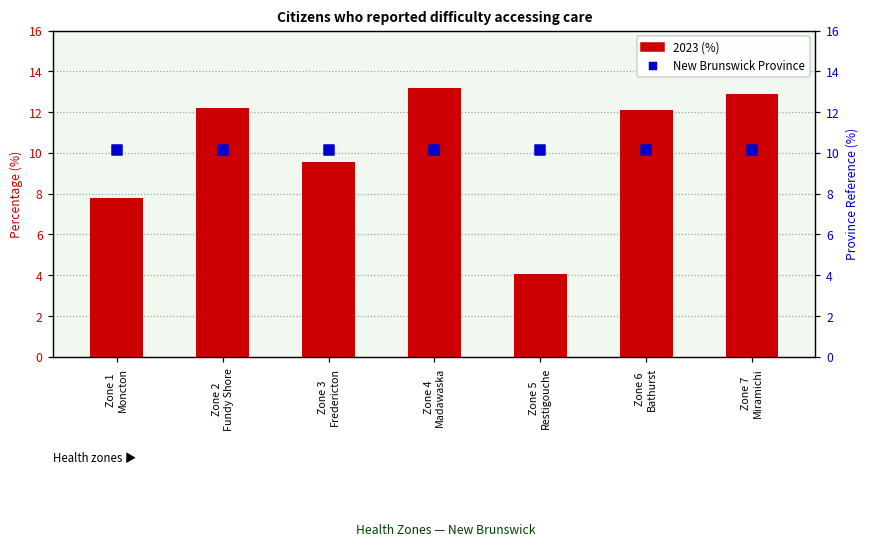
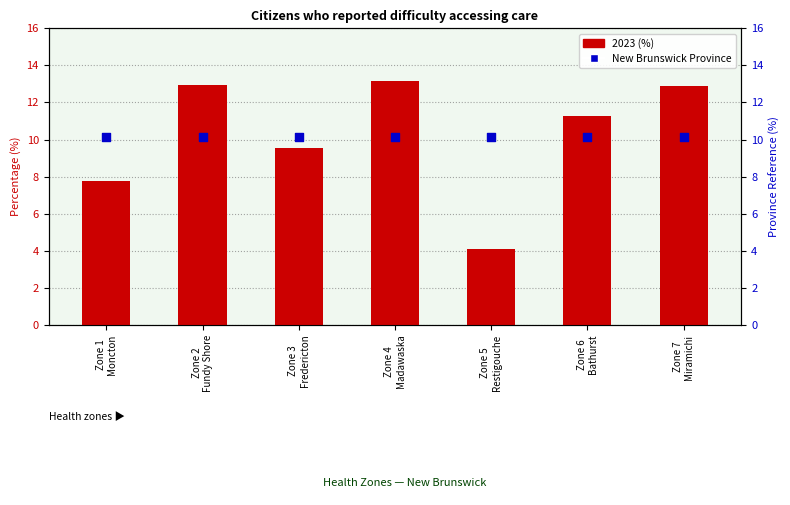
2023 (%), Zone 2 Fundy Shore: 12.2 -> 13.0
2023 (%), Zone 6 Bathurst: 12.1 -> 11.3
